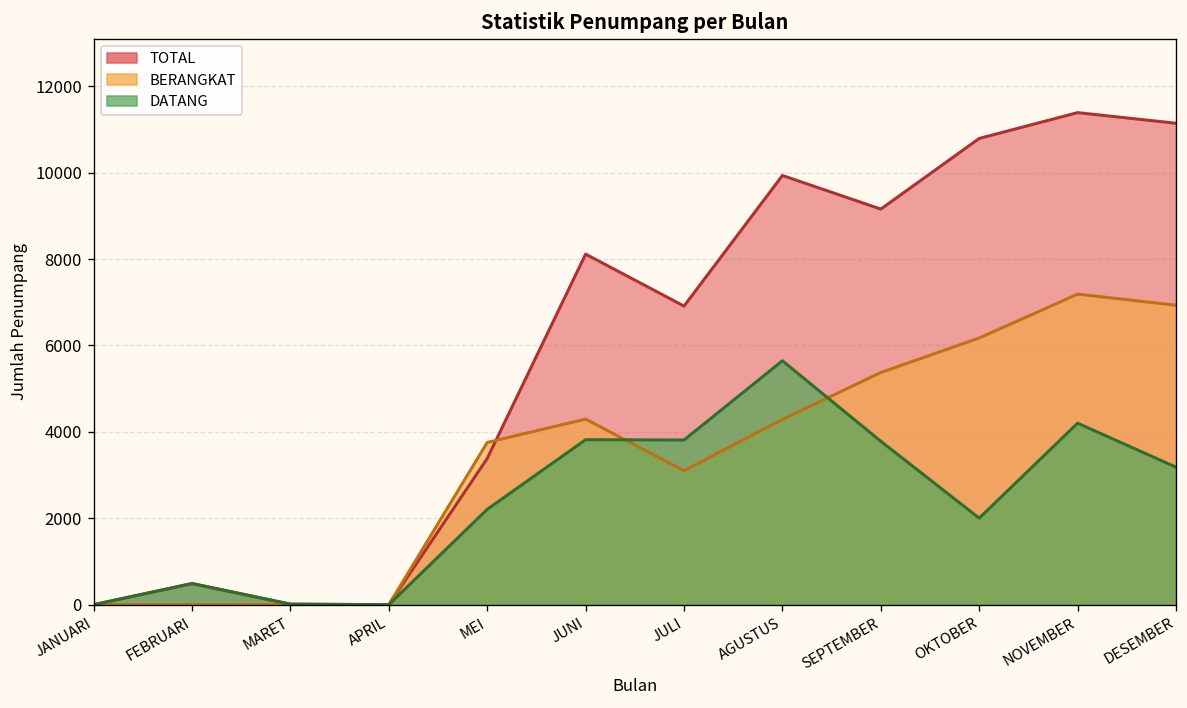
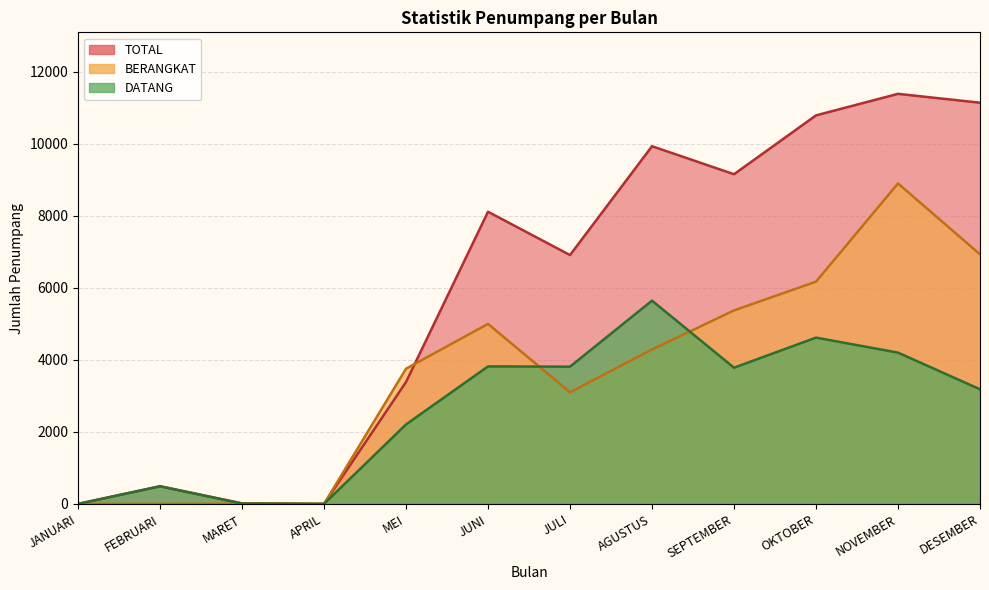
BERANGKAT, JUNI: 4300 -> 5000
DATANG, OKTOBER: 2000 -> 4600
BERANGKAT, NOVEMBER: 7200 -> 8900
